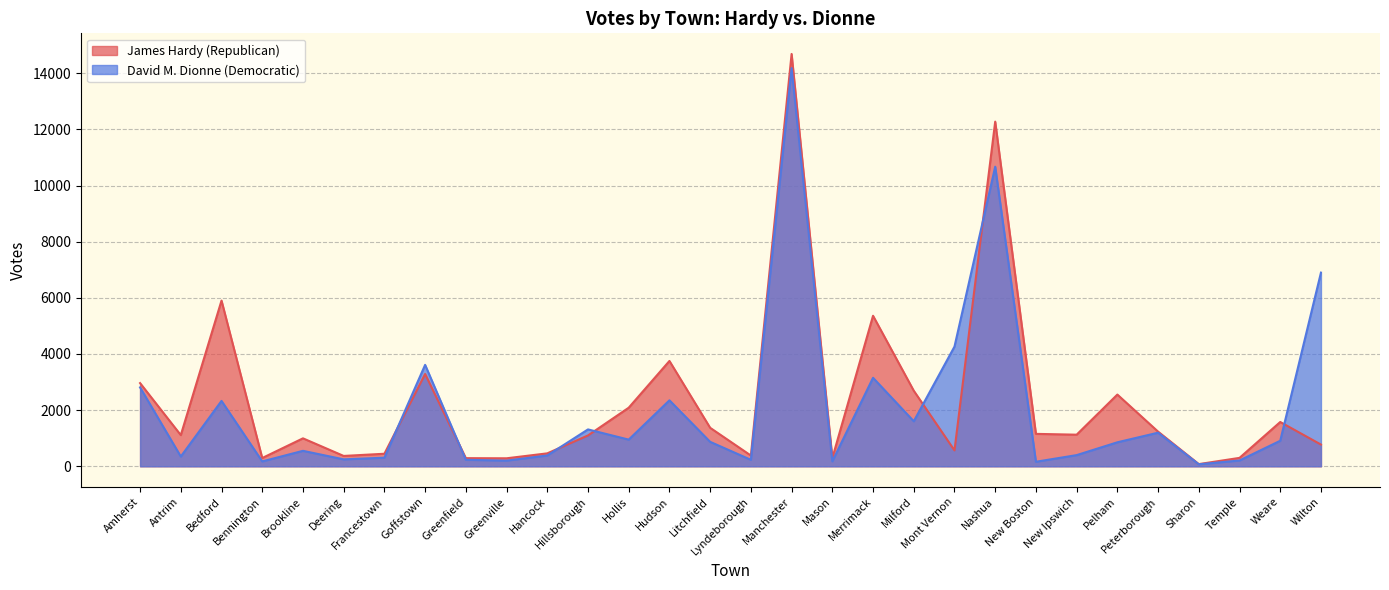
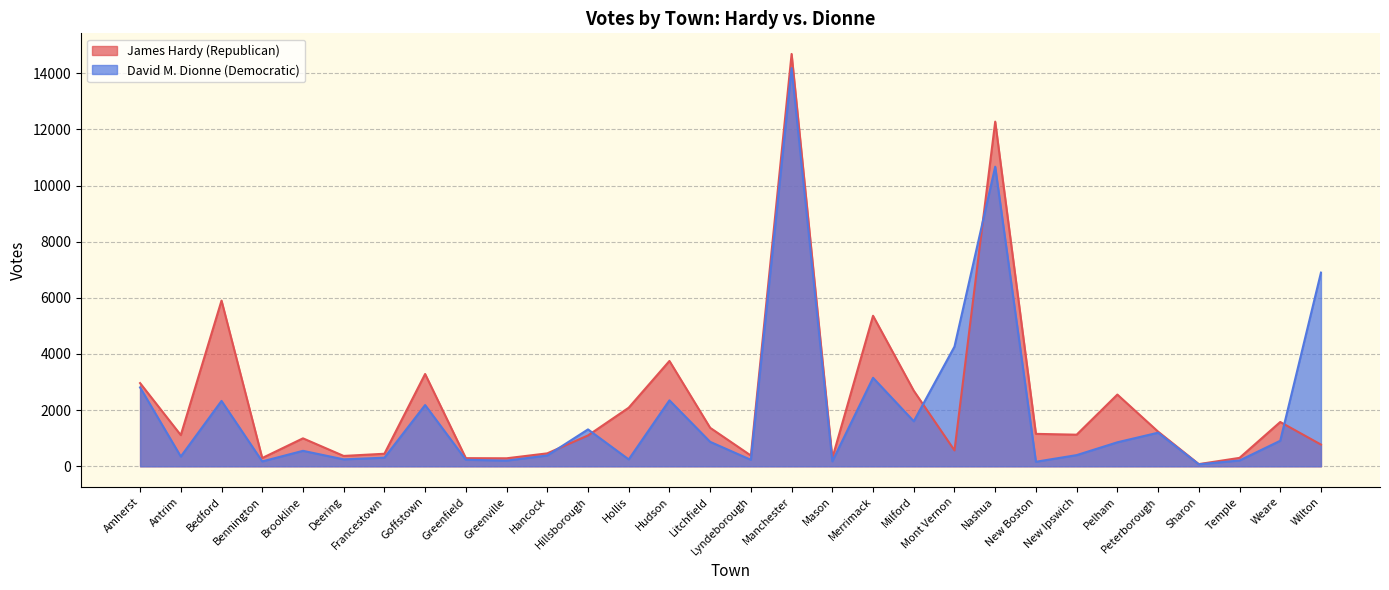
David M. Dionne (Democratic), Goffstown: 3600 -> 2200
David M. Dionne (Democratic), Hollis: 1000 -> 200
